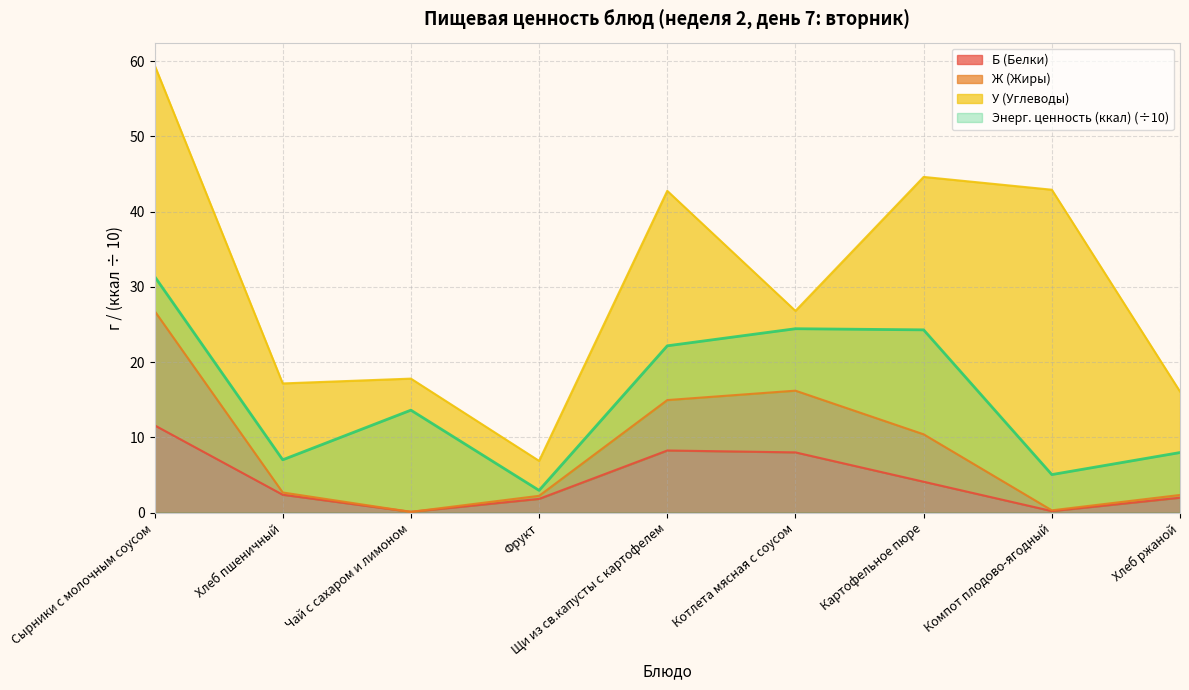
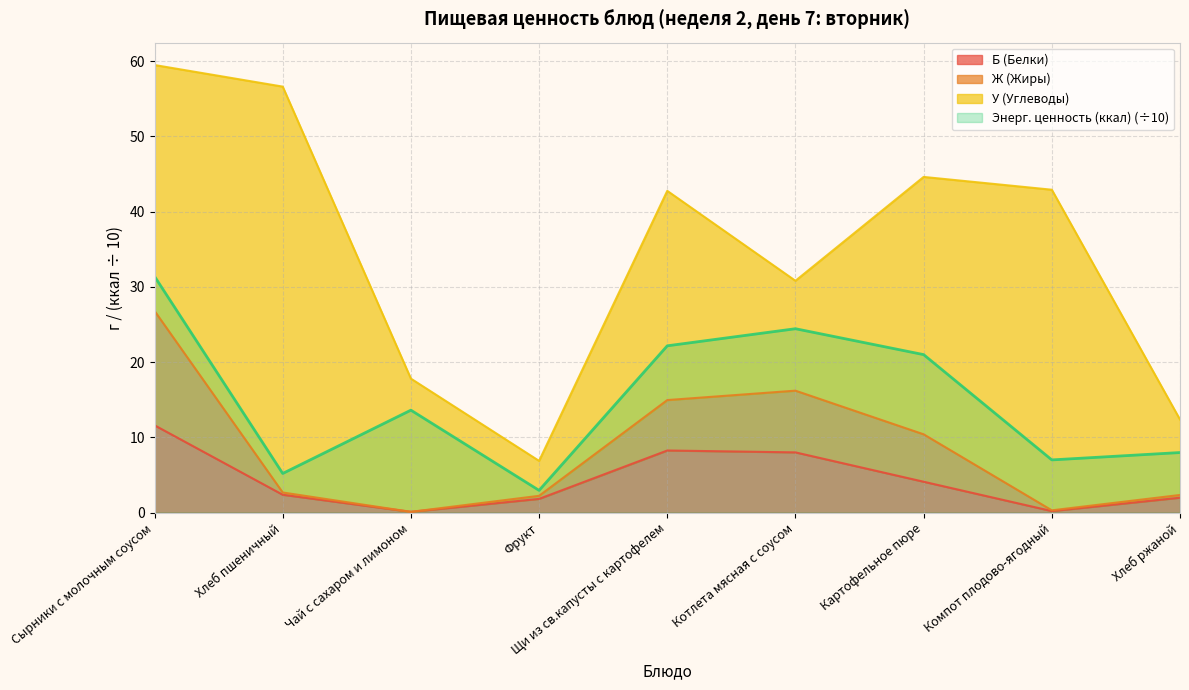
У (Углеводы), Хлеб пшеничный: 14 -> 54
Энерг. ценность (ккал) (÷10), Хлеб пшеничный: 7 -> 5
У (Углеводы), Котлета мясная с соусом: 11 -> 15
Энерг. ценность (ккал) (÷10), Картофельное пюре: 24 -> 21
Энерг. ценность (ккал) (÷10), Компот плодово-ягодный: 5 -> 7
У (Углеводы), Хлеб ржаной: 14 -> 10
